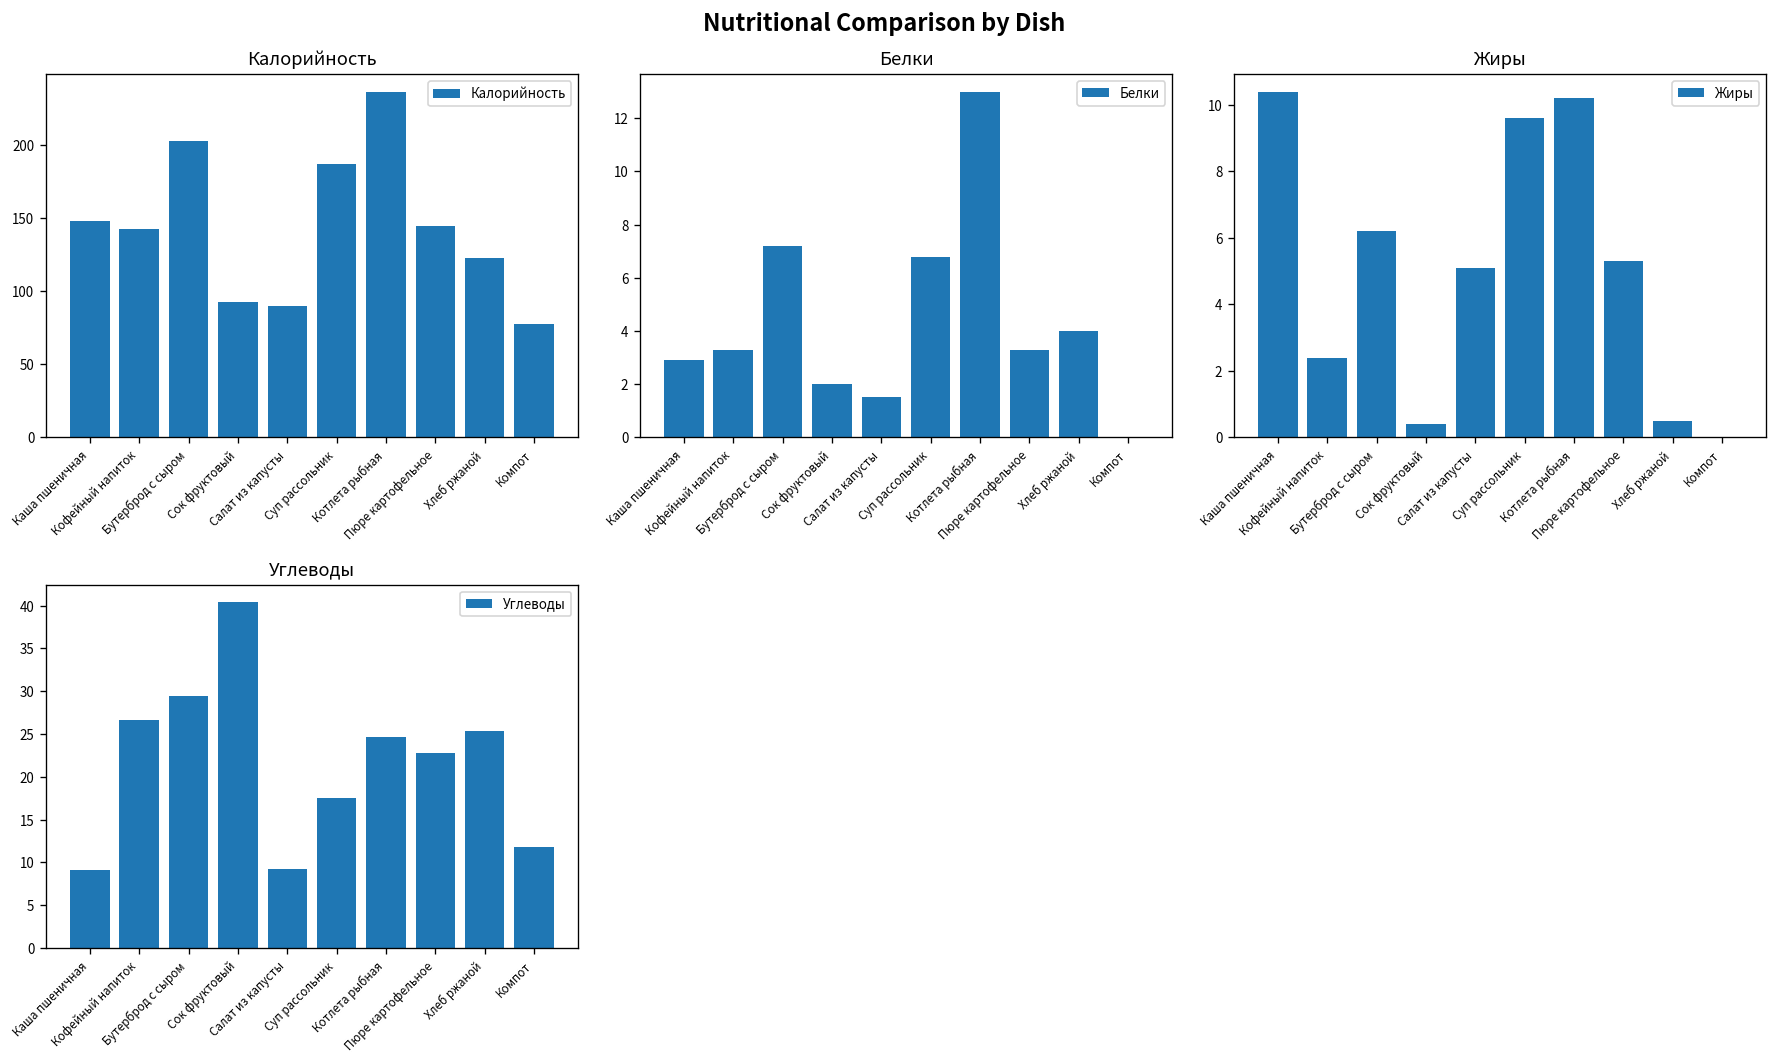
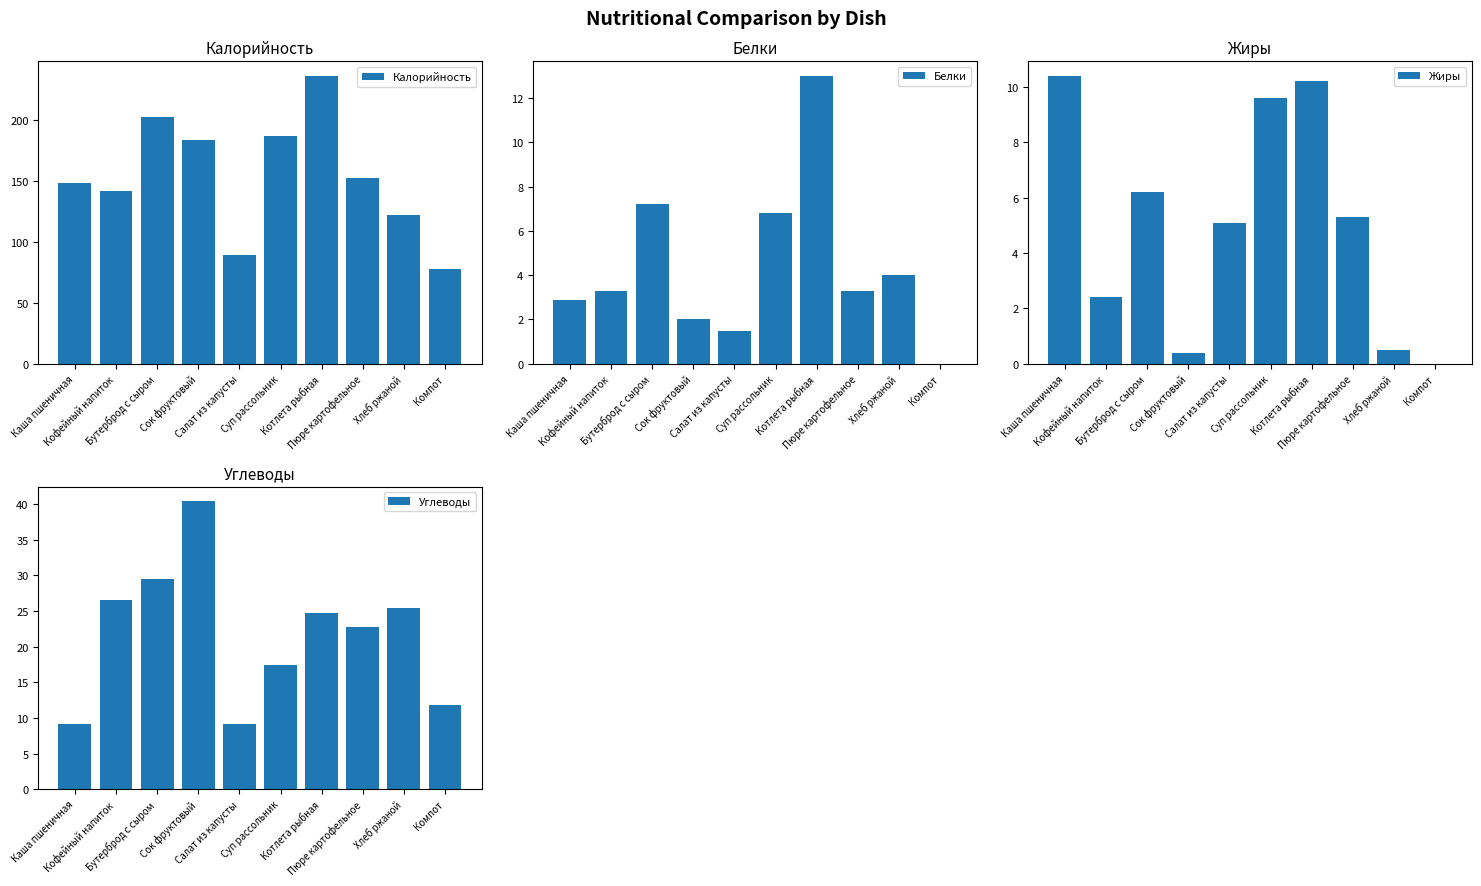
Калорийность, Сок фруктовый: 93 -> 184
Калорийность, Пюре картофельное: 145 -> 153
